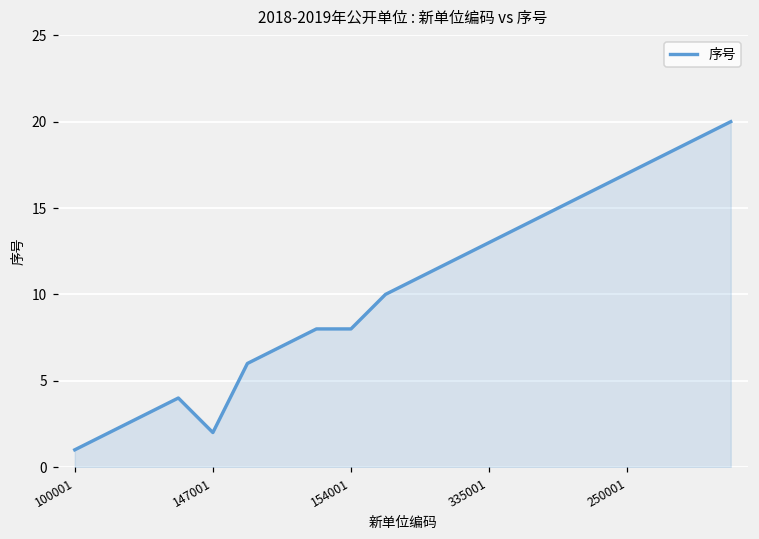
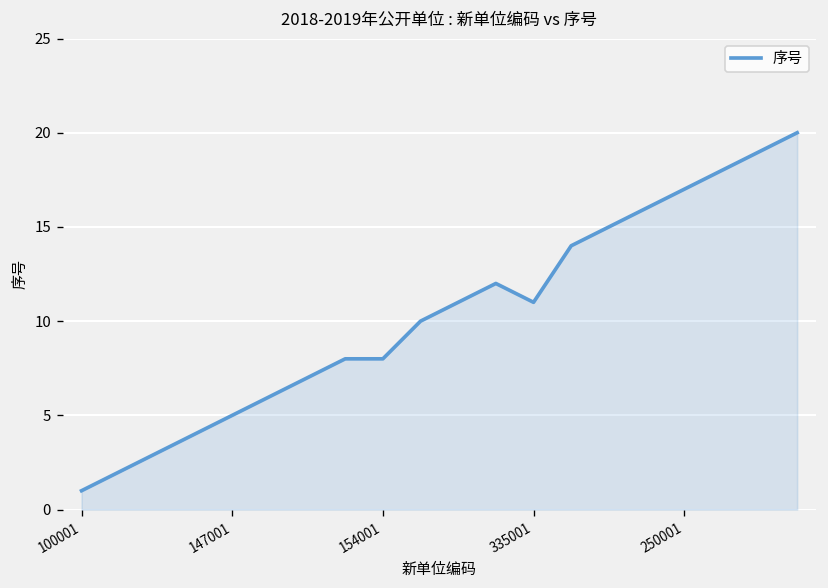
147001: 2 -> 5
335001: 13 -> 11
